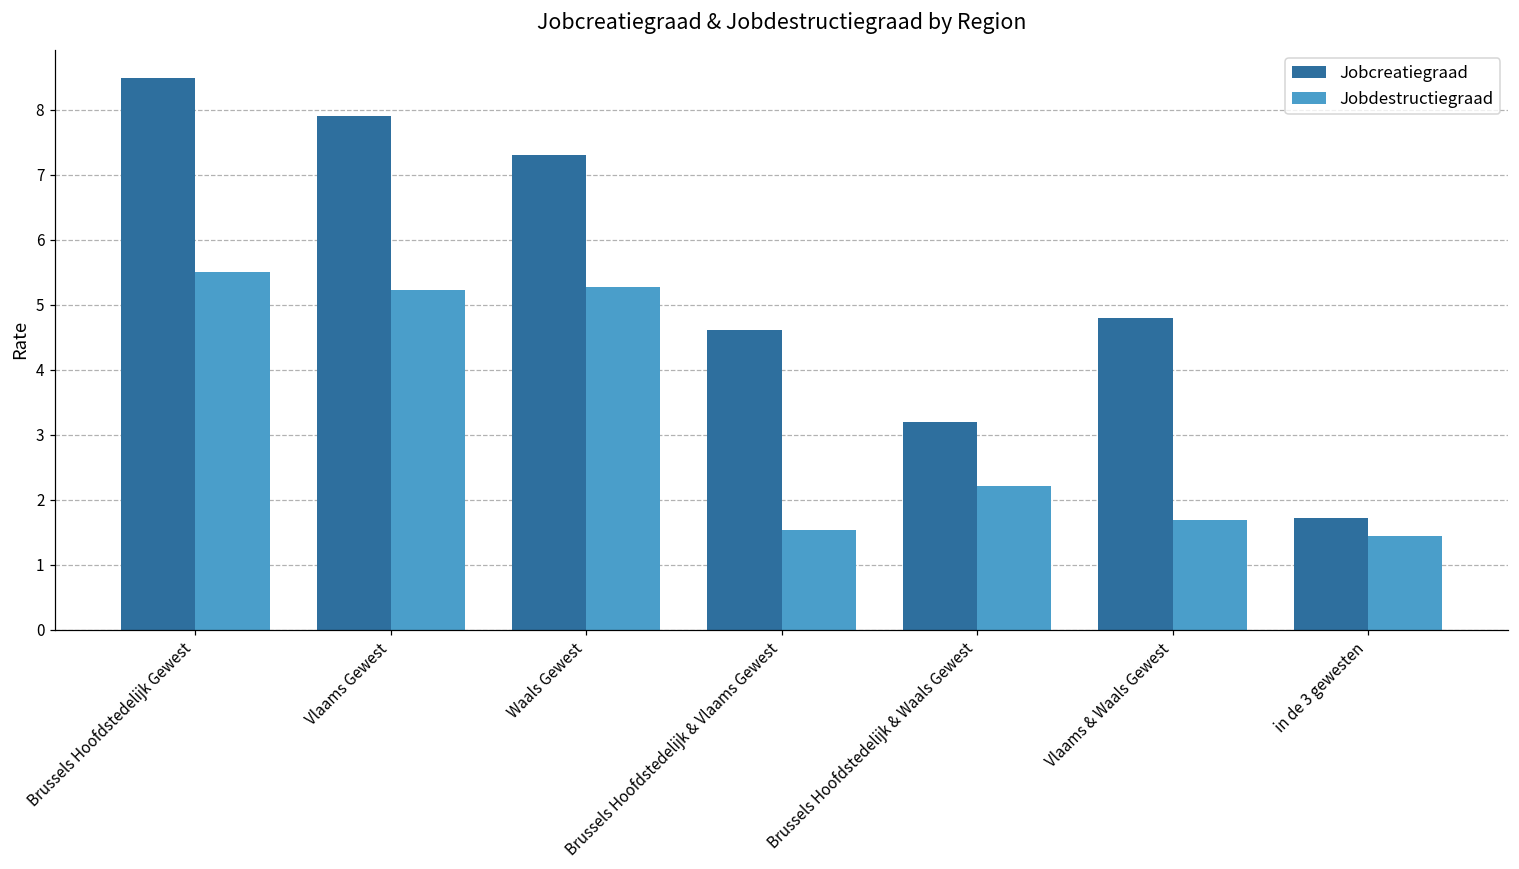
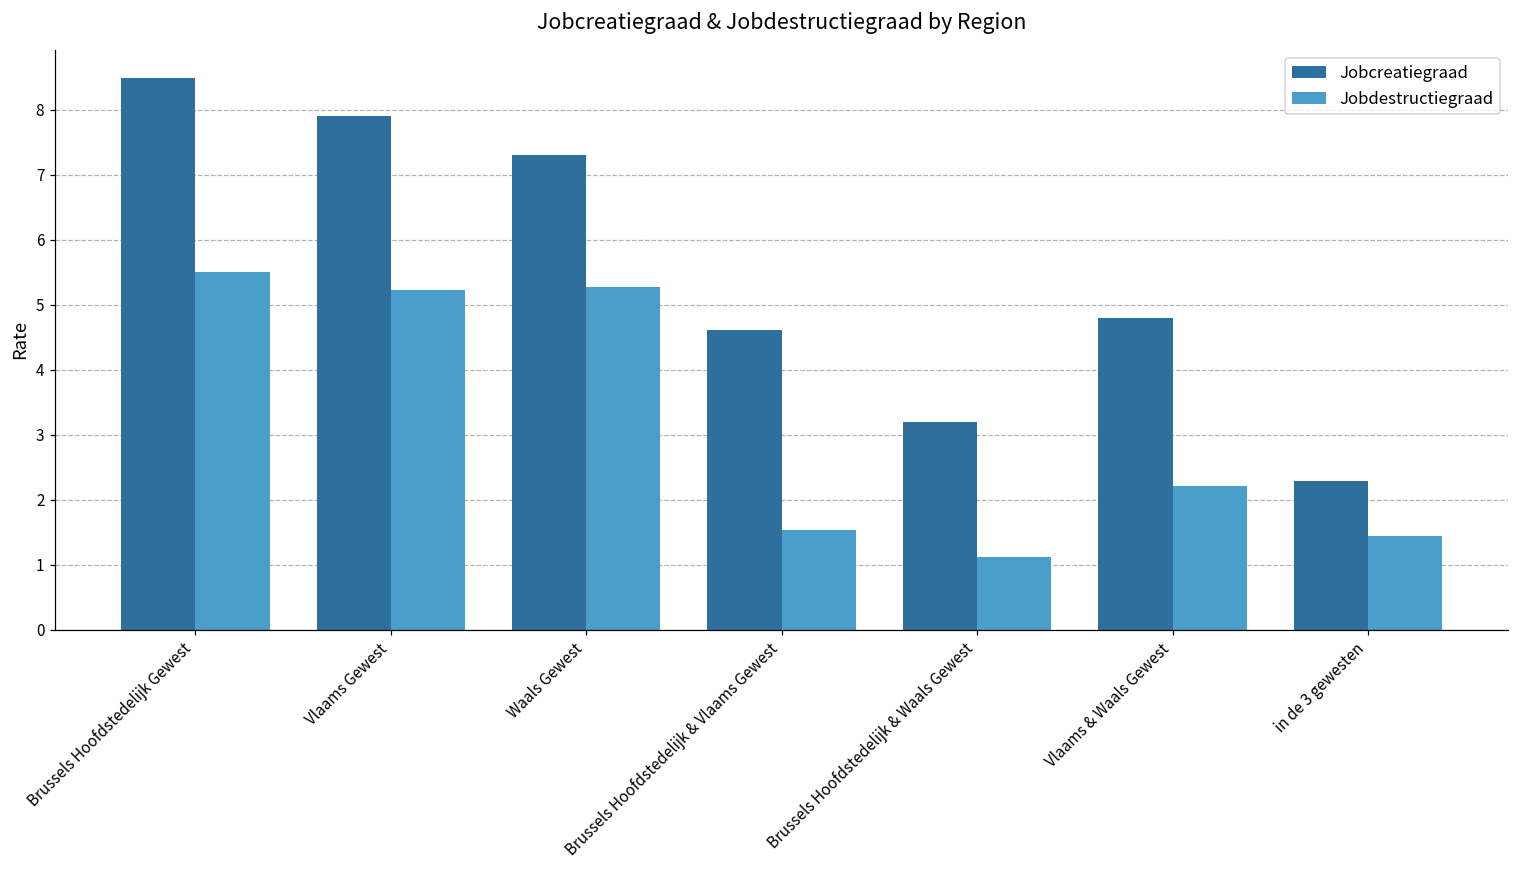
Jobdestructiegraad, Brussels Hoofdstedelijk & Waals Gewest: 2.2 -> 1.1
Jobdestructiegraad, Vlaams & Waals Gewest: 1.7 -> 2.2
Jobcreatiegraad, in de 3 gewesten: 1.7 -> 2.3
